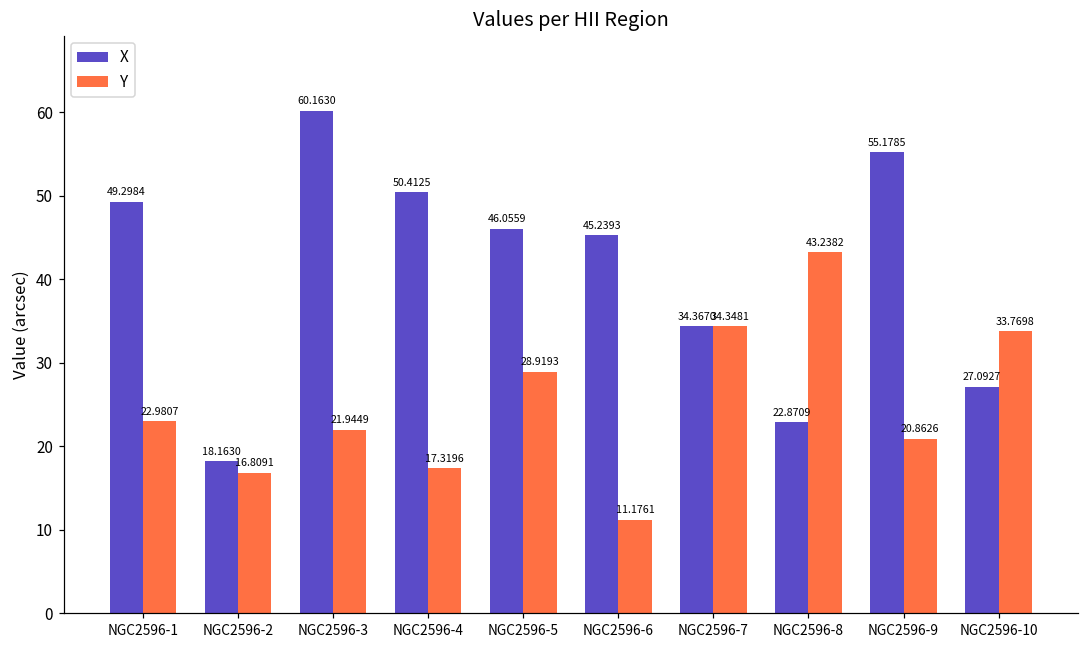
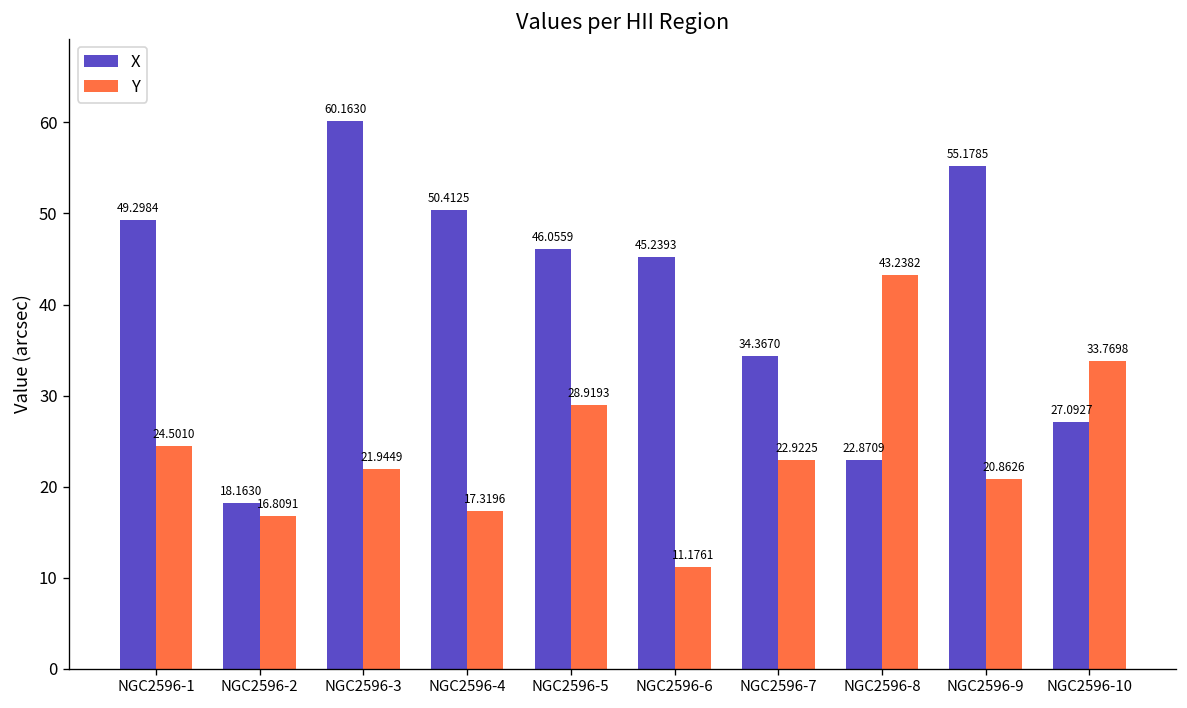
Y, NGC2596-1: 22.9807 -> 24.5010
Y, NGC2596-7: 34.3481 -> 22.9225
